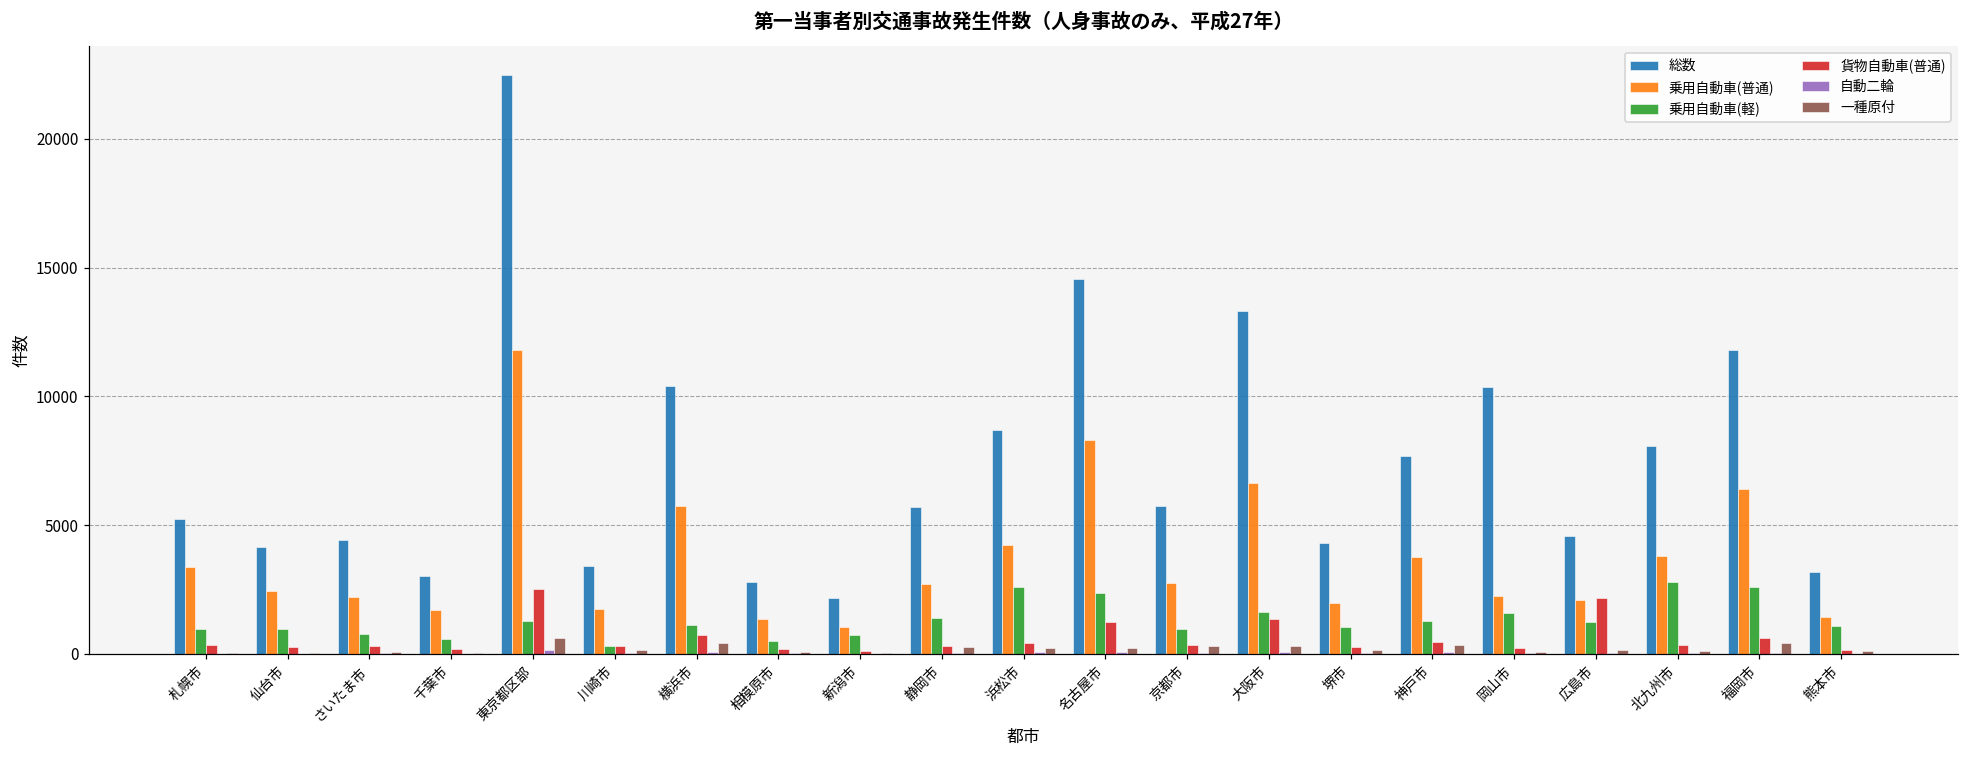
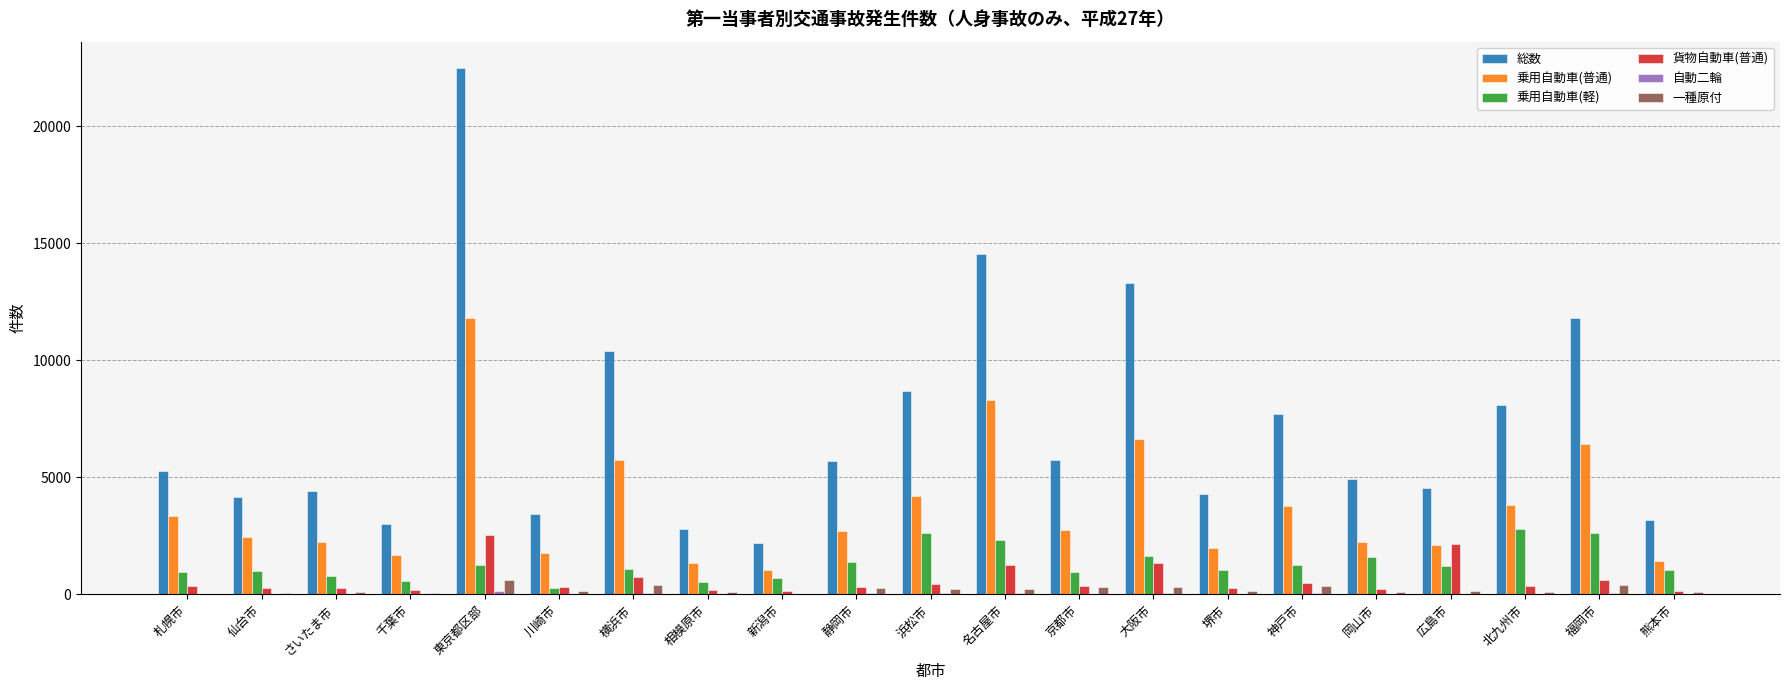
総数, 岡山市: 10400 -> 4900
